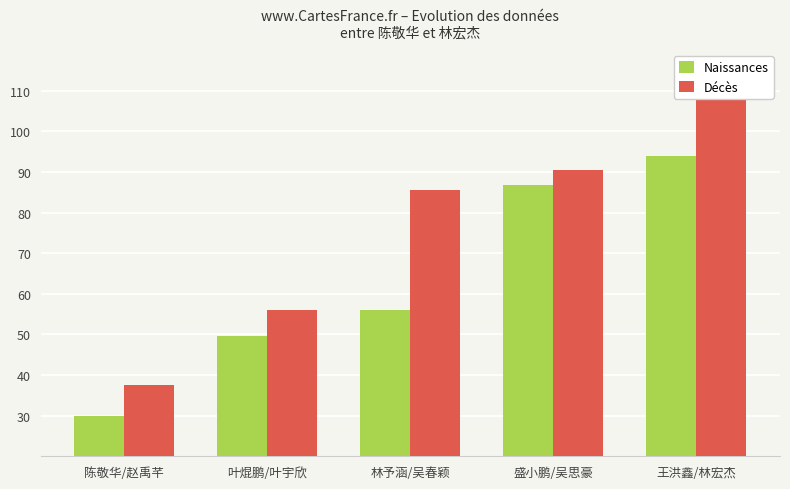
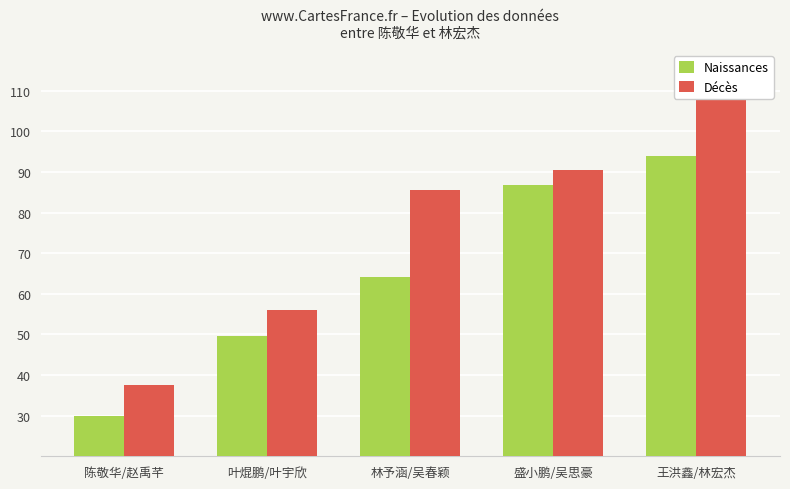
Naissances, 林予涵/吴春颖: 56 -> 64
